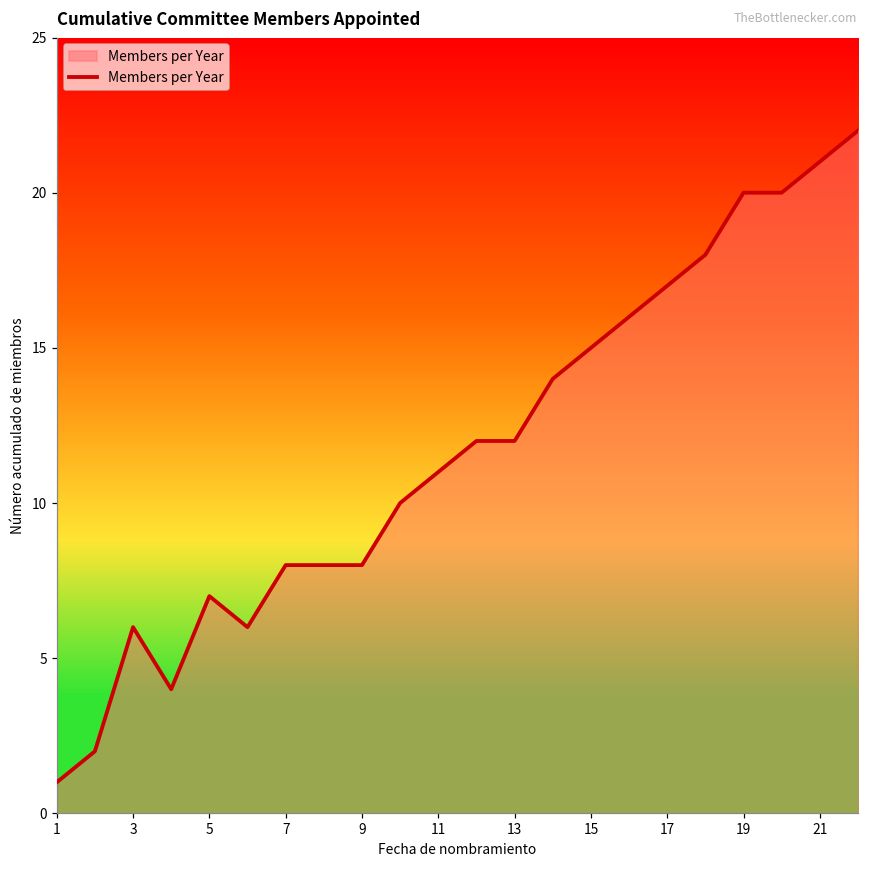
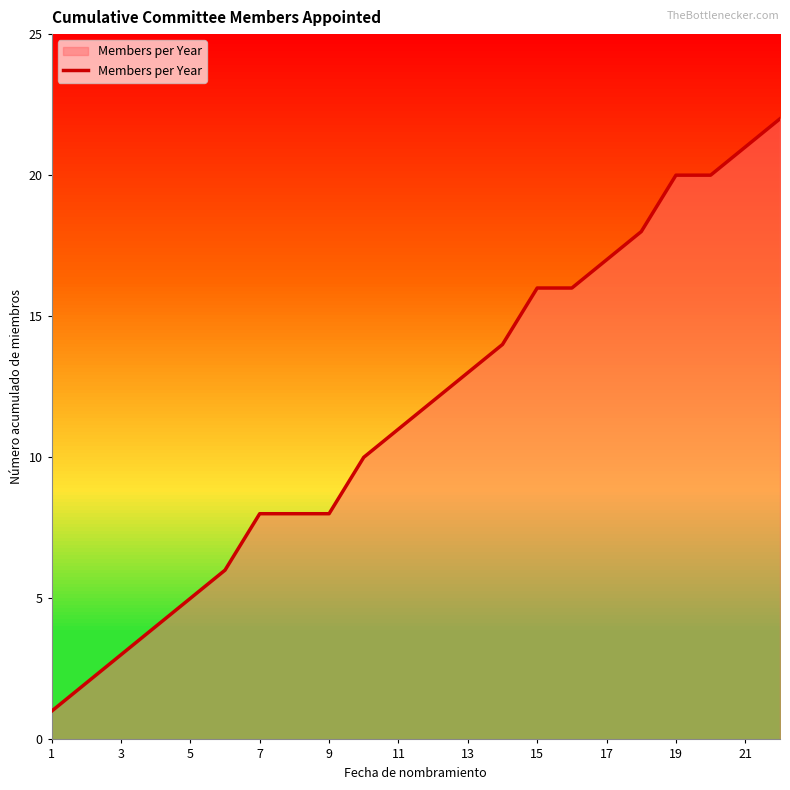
3: 6 -> 3
5: 7 -> 5
13: 12 -> 13
15: 15 -> 16
